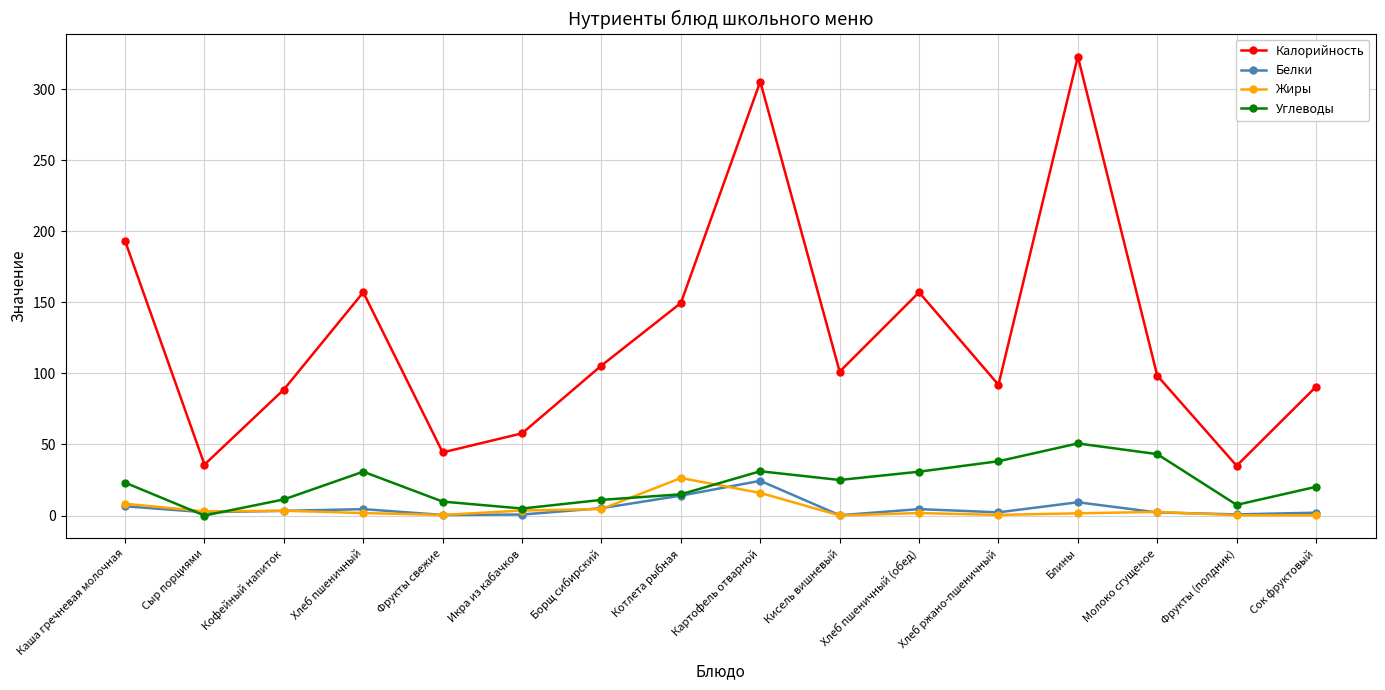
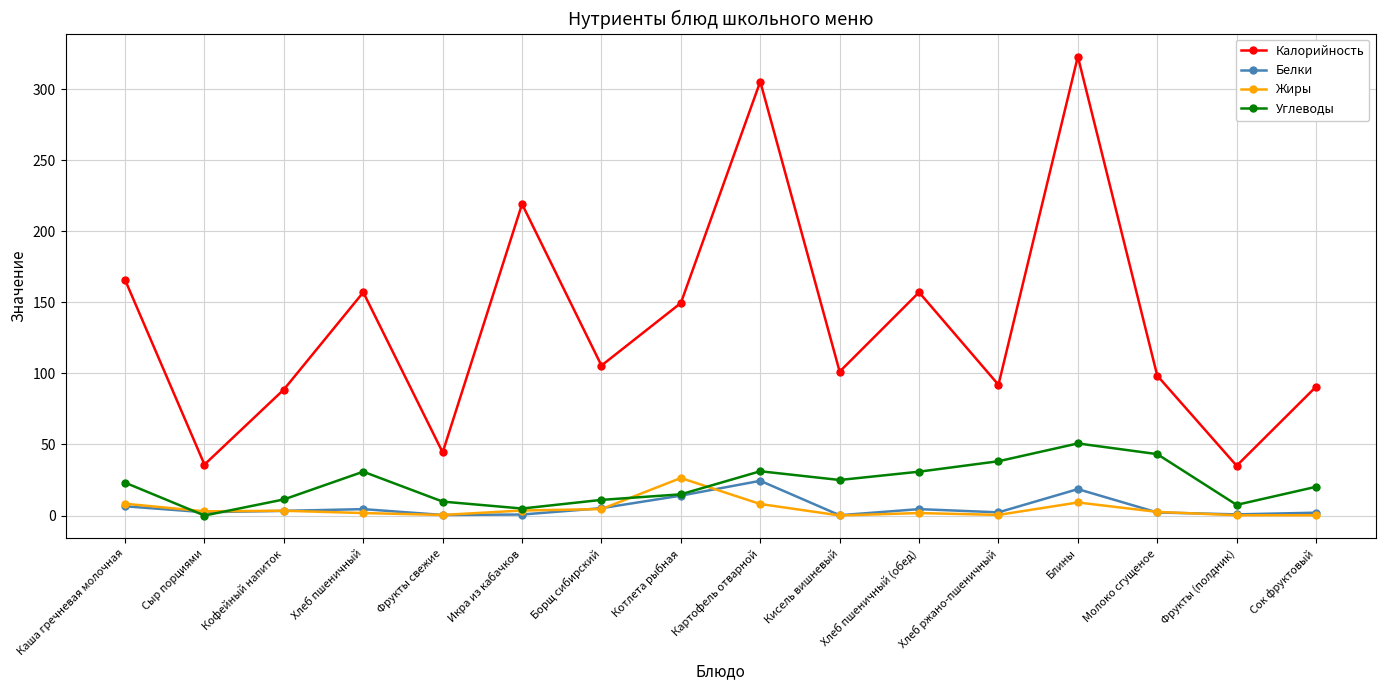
Калорийность, Каша гречневая молочная: 193 -> 166
Калорийность, Икра из кабачков: 58 -> 219
Жиры, Картофель отварной: 16 -> 8
Белки, Блины: 9 -> 19
Жиры, Блины: 2 -> 9
